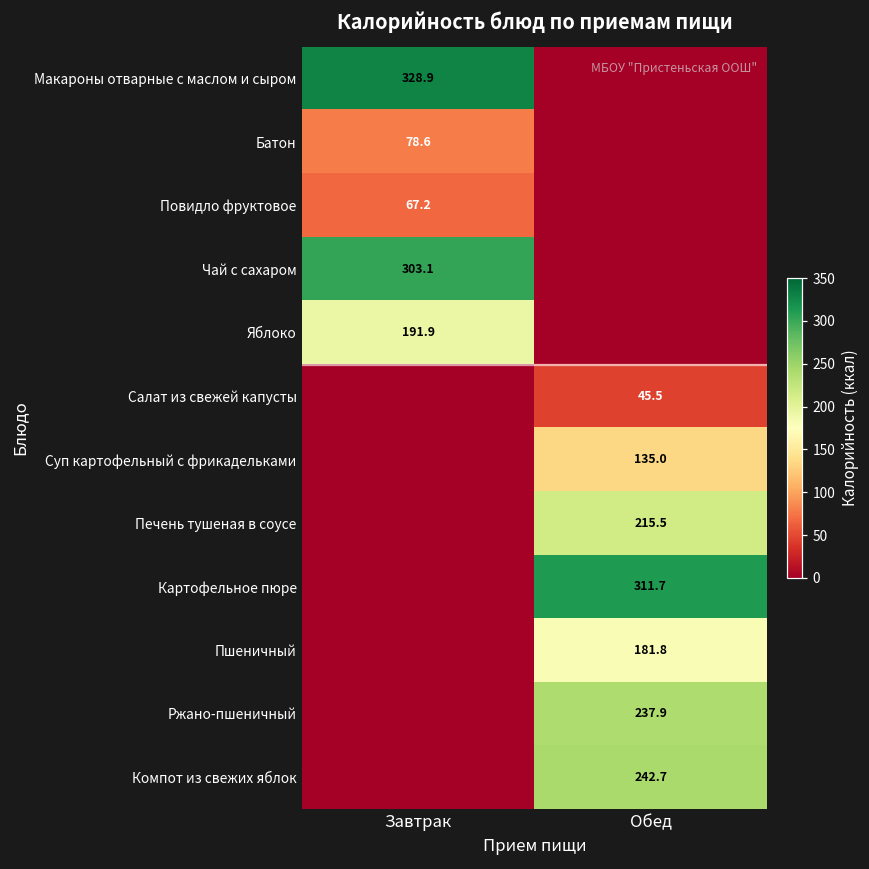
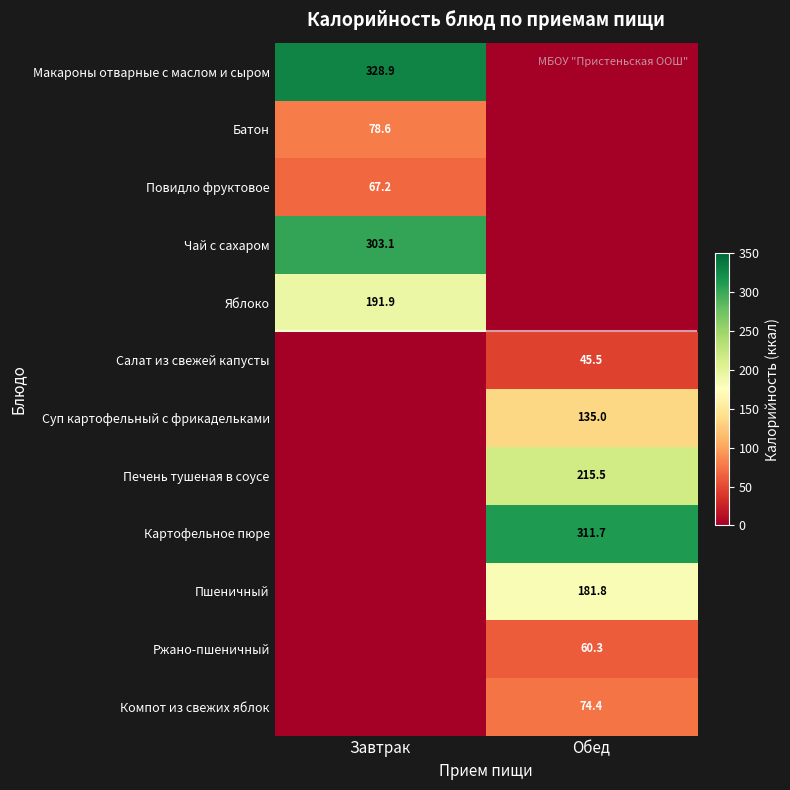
Ржано-пшеничный, Обед: 237.9 -> 60.3
Компот из свежих яблок, Обед: 242.7 -> 74.4
